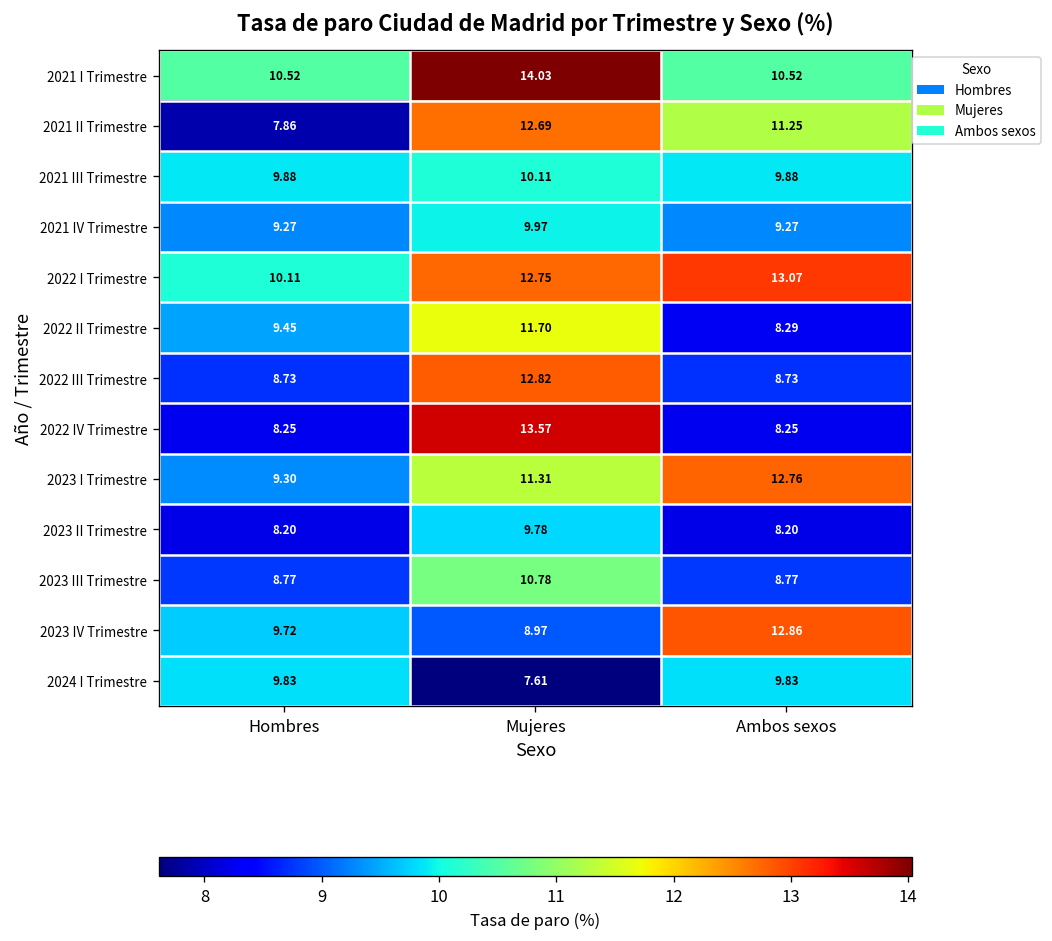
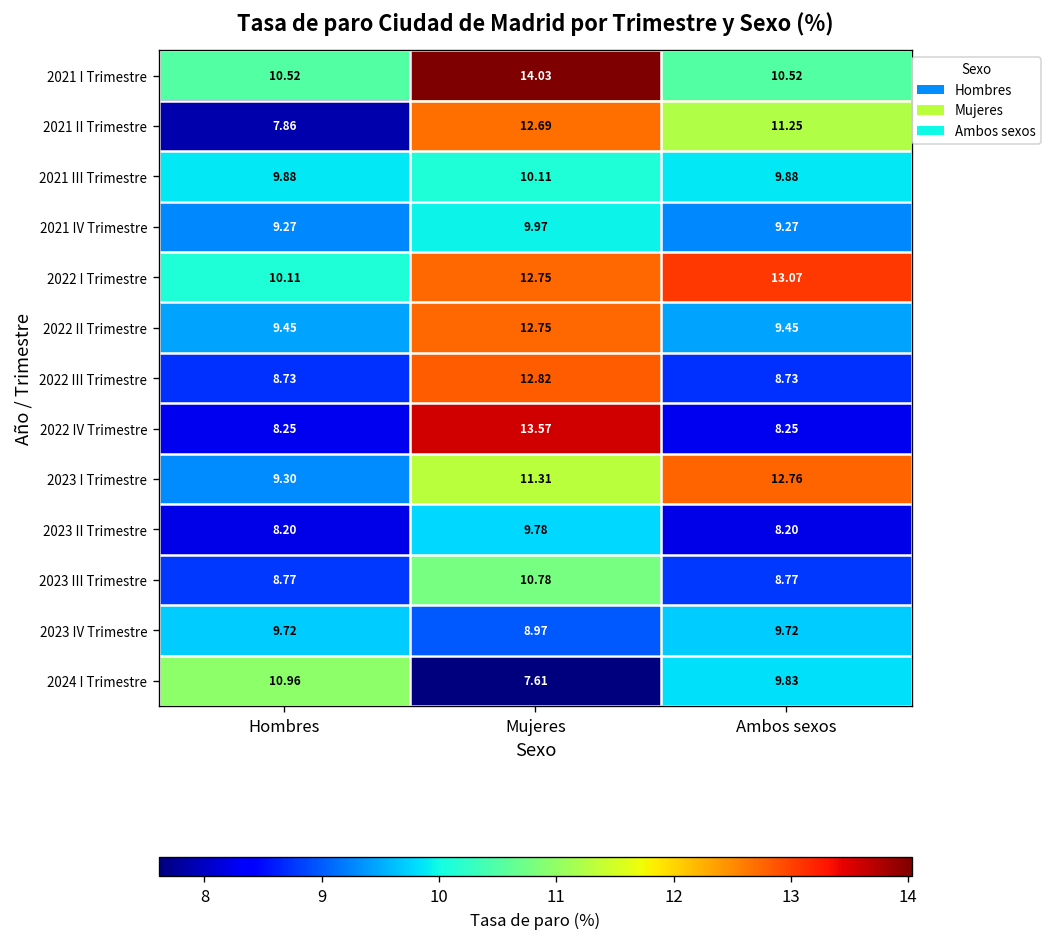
2022 II Trimestre, Mujeres: 11.70 -> 12.75
2022 II Trimestre, Ambos sexos: 8.29 -> 9.45
2023 IV Trimestre, Ambos sexos: 12.86 -> 9.72
2024 I Trimestre, Hombres: 9.83 -> 10.96
